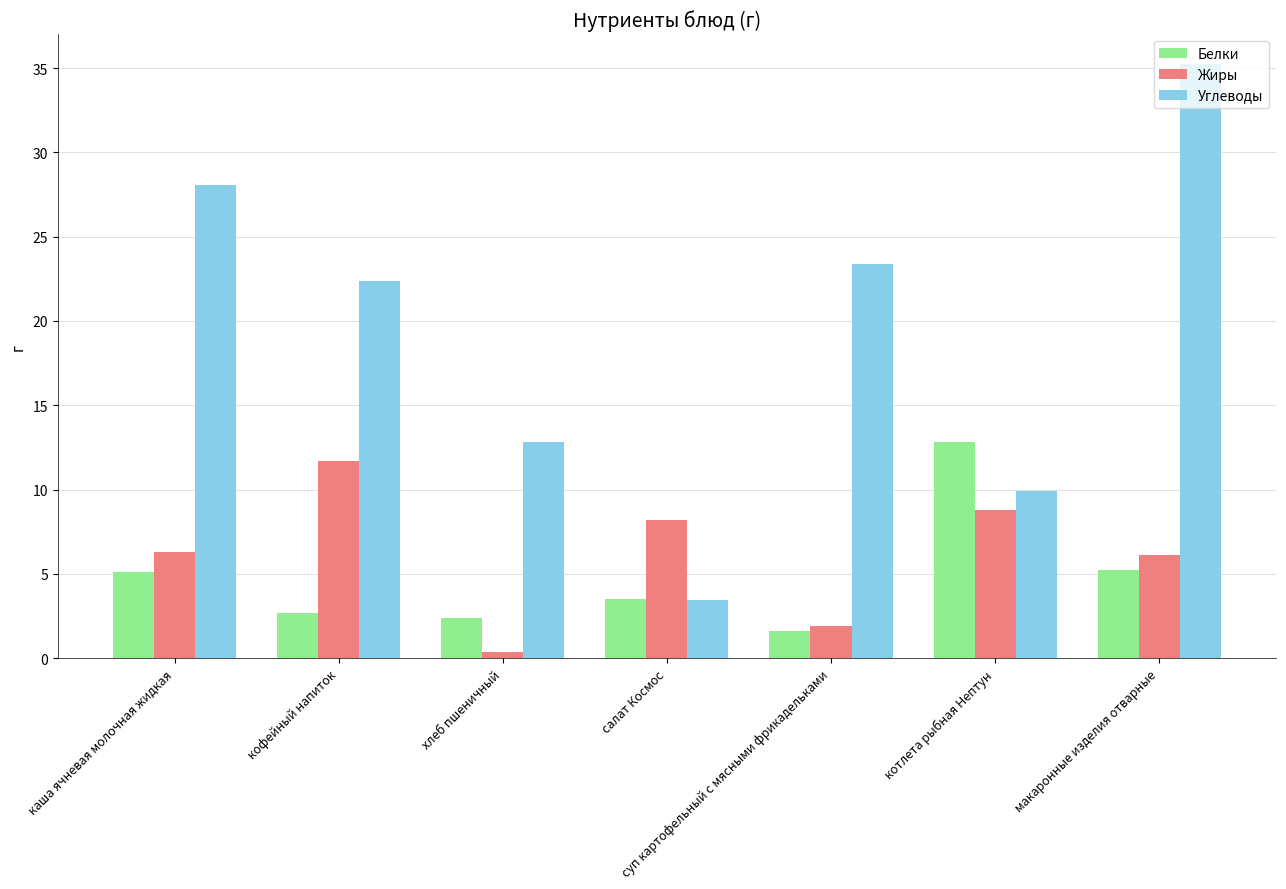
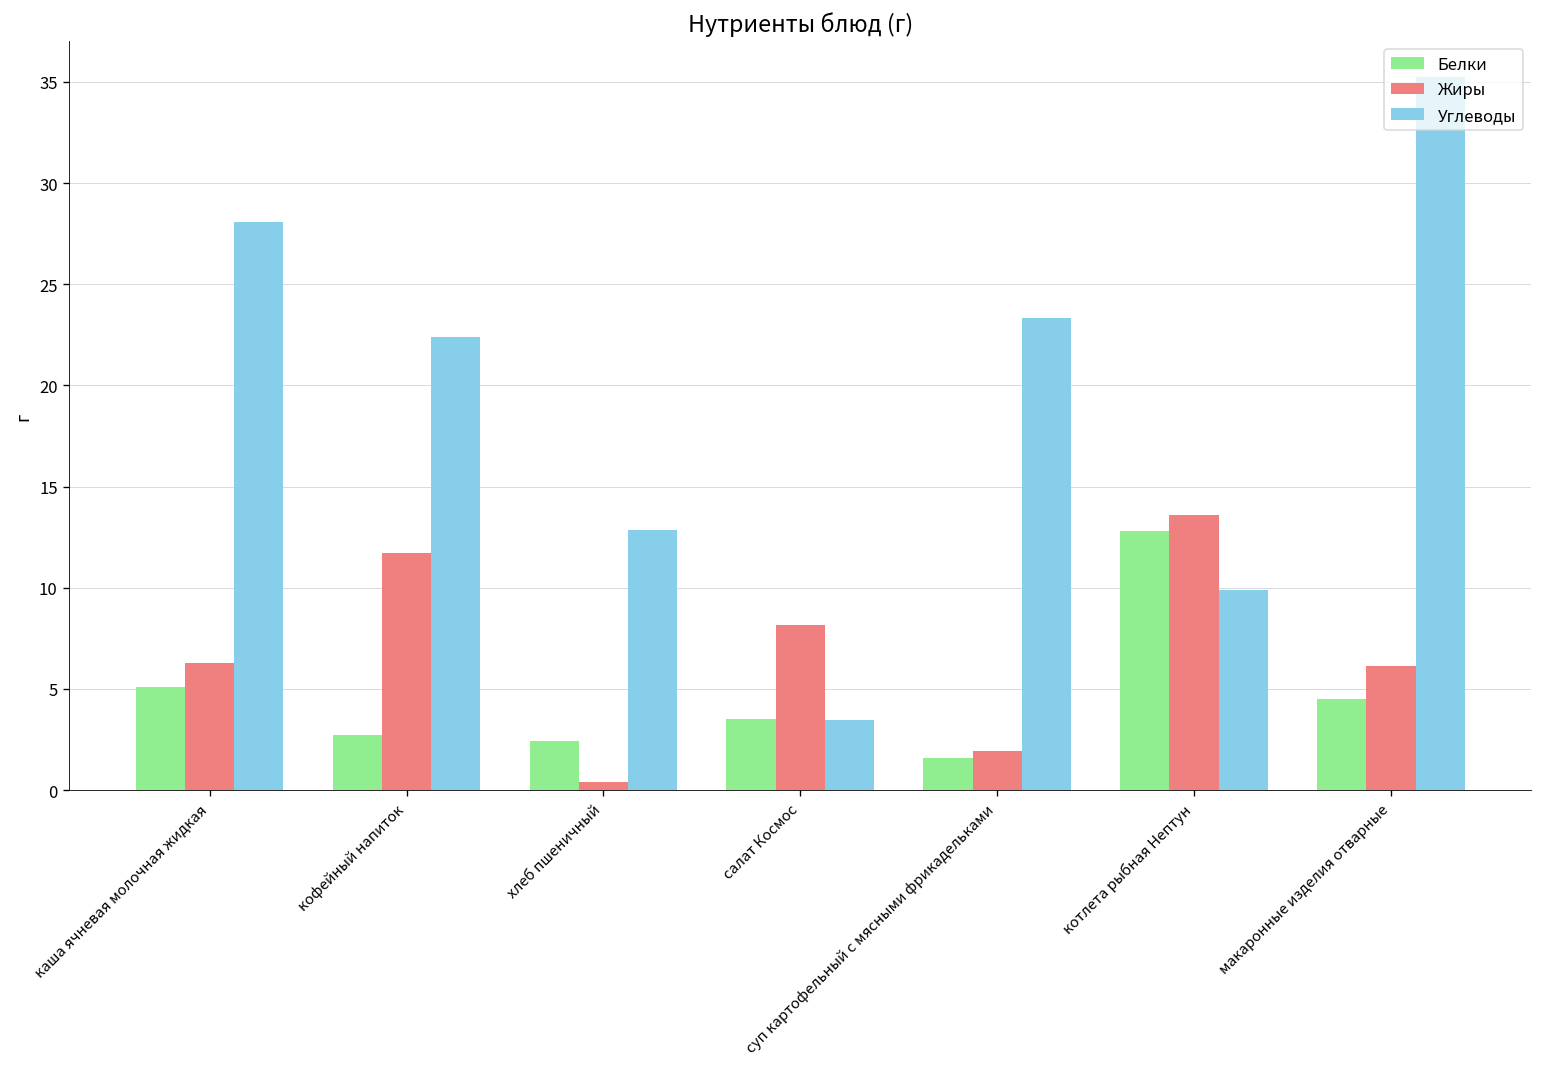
Жиры, котлета рыбная Нептун: 8.8 -> 13.6
Белки, макаронные изделия отварные: 5.3 -> 4.5
